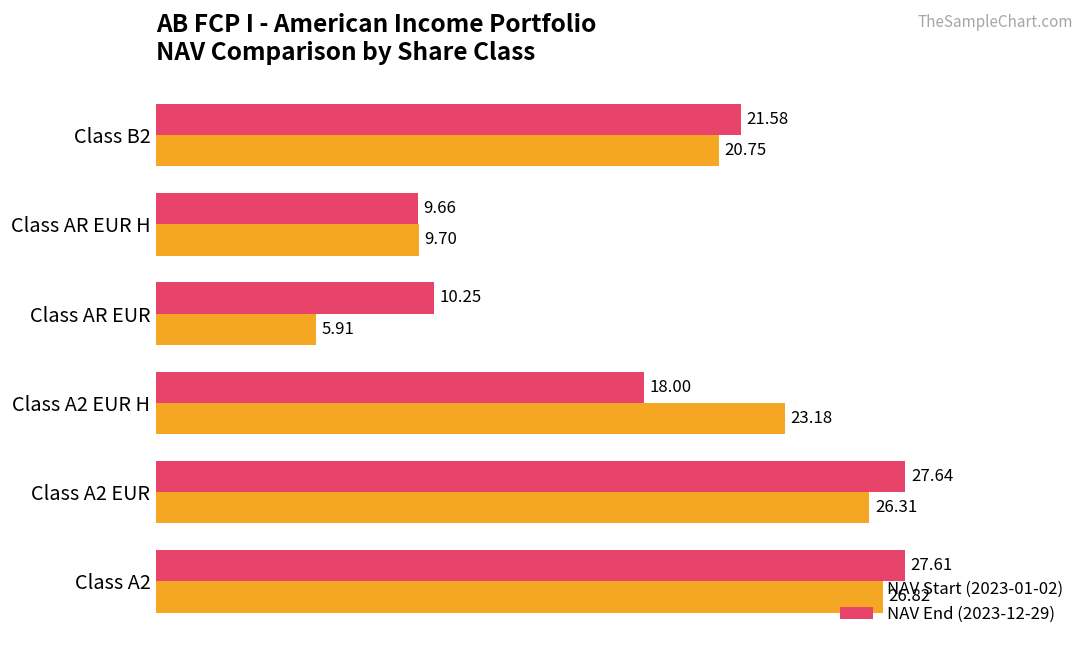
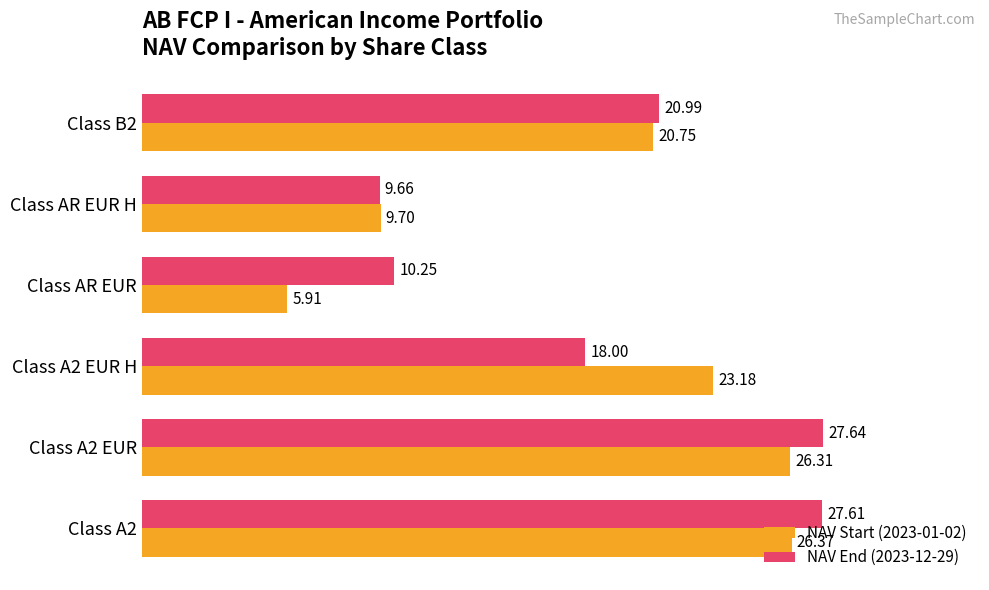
NAV End (2023-12-29), Class B2: 21.58 -> 20.99
NAV Start (2023-01-02), Class A2: 26.82 -> 26.37
